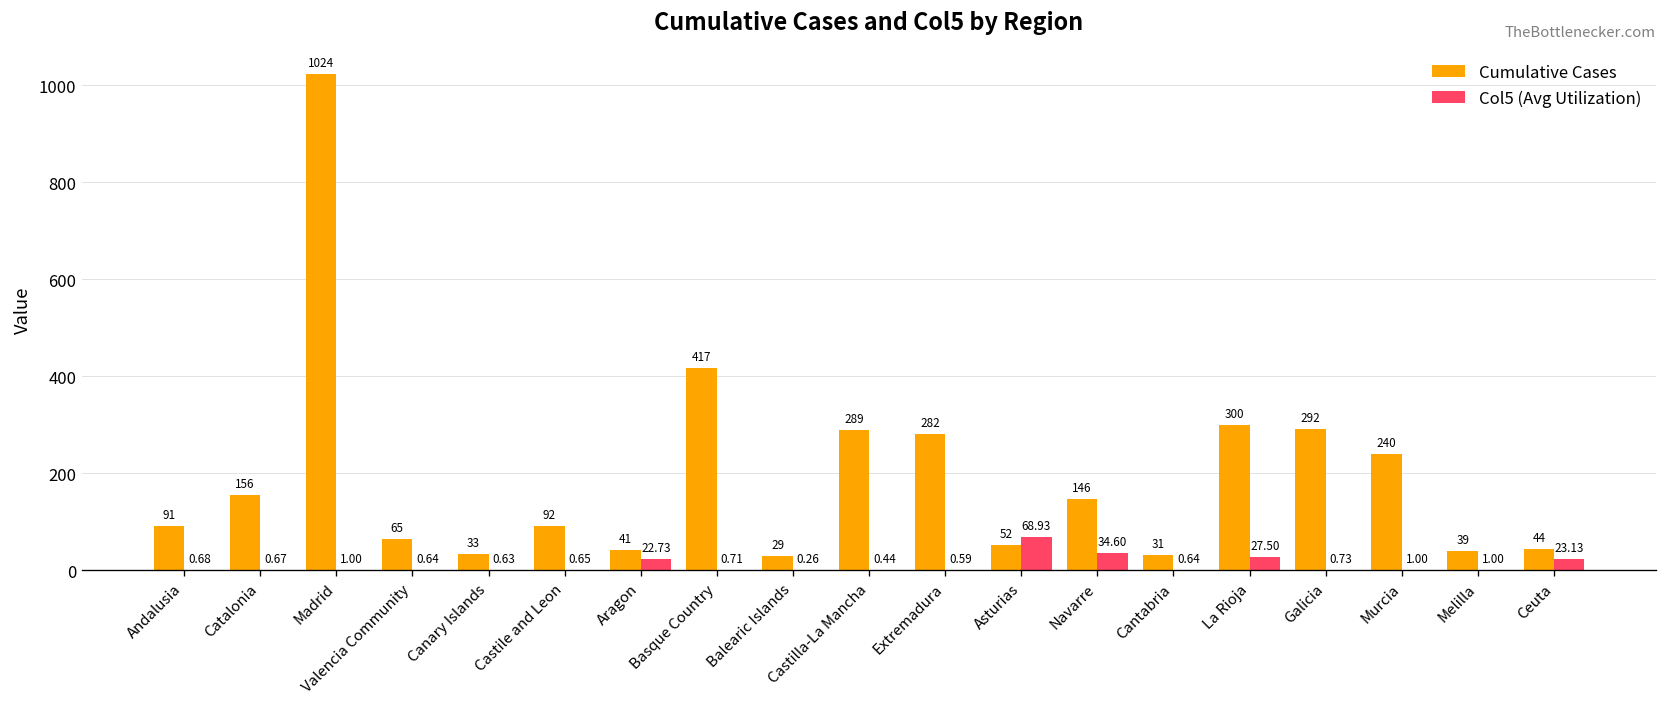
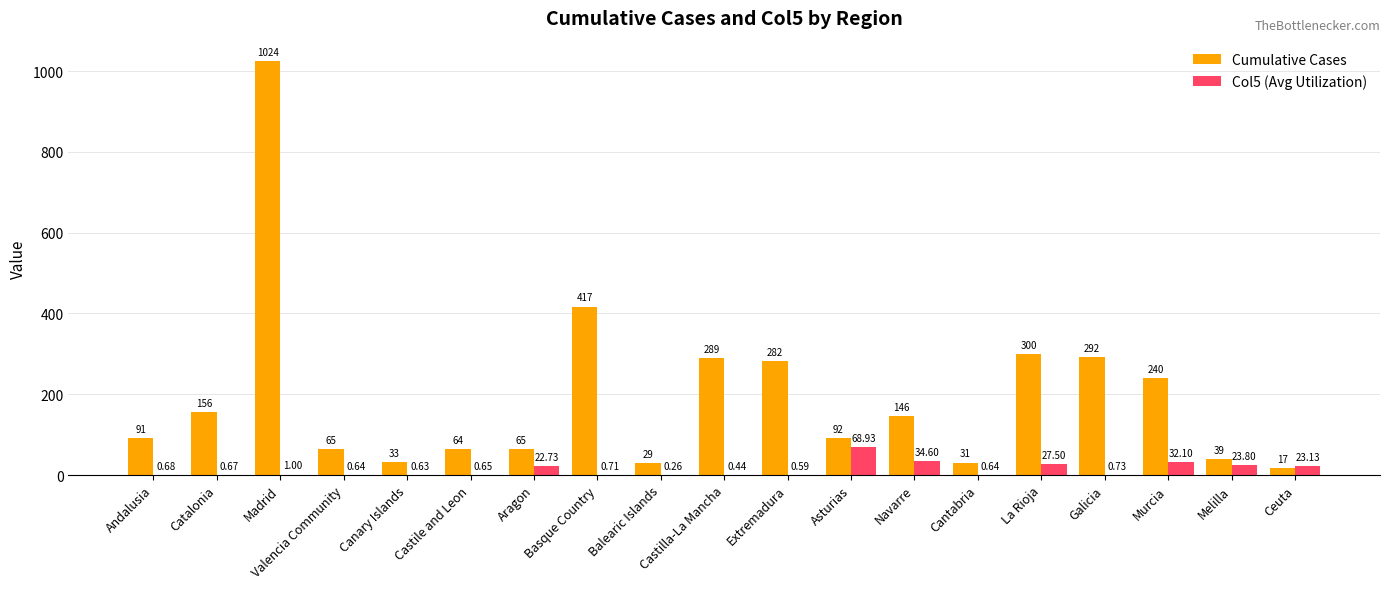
Cumulative Cases, Castile and Leon: 92 -> 64
Cumulative Cases, Aragon: 41 -> 65
Cumulative Cases, Asturias: 52 -> 92
Col5 (Avg Utilization), Murcia: 1.00 -> 32.10
Col5 (Avg Utilization), Melilla: 1.00 -> 23.80
Cumulative Cases, Ceuta: 44 -> 17
